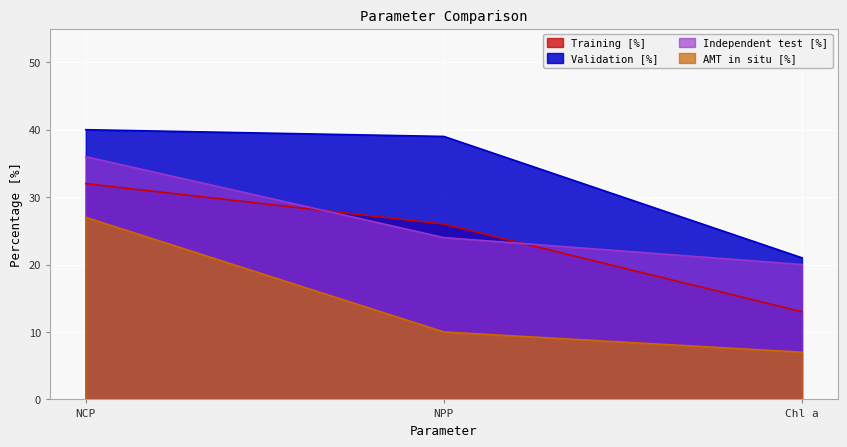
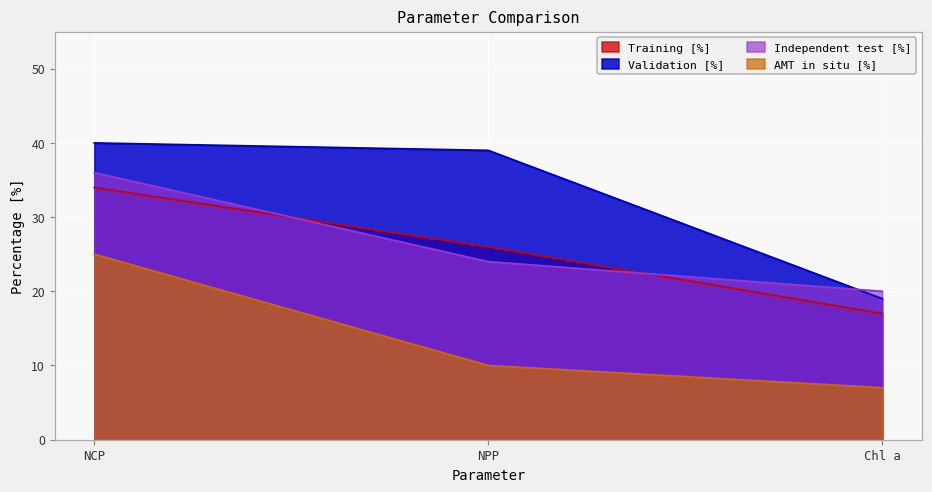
Training [%], NCP: 32 -> 34
AMT in situ [%], NCP: 27 -> 25
Training [%], Chl a: 13 -> 17
Validation [%], Chl a: 21 -> 19
